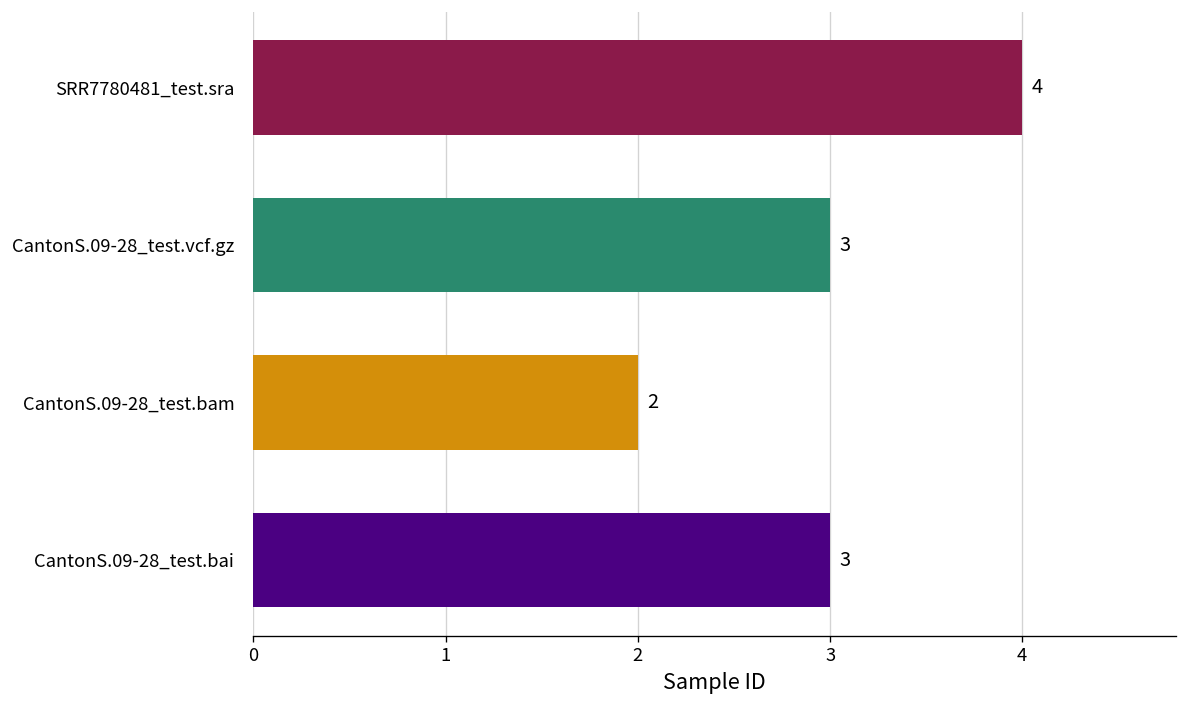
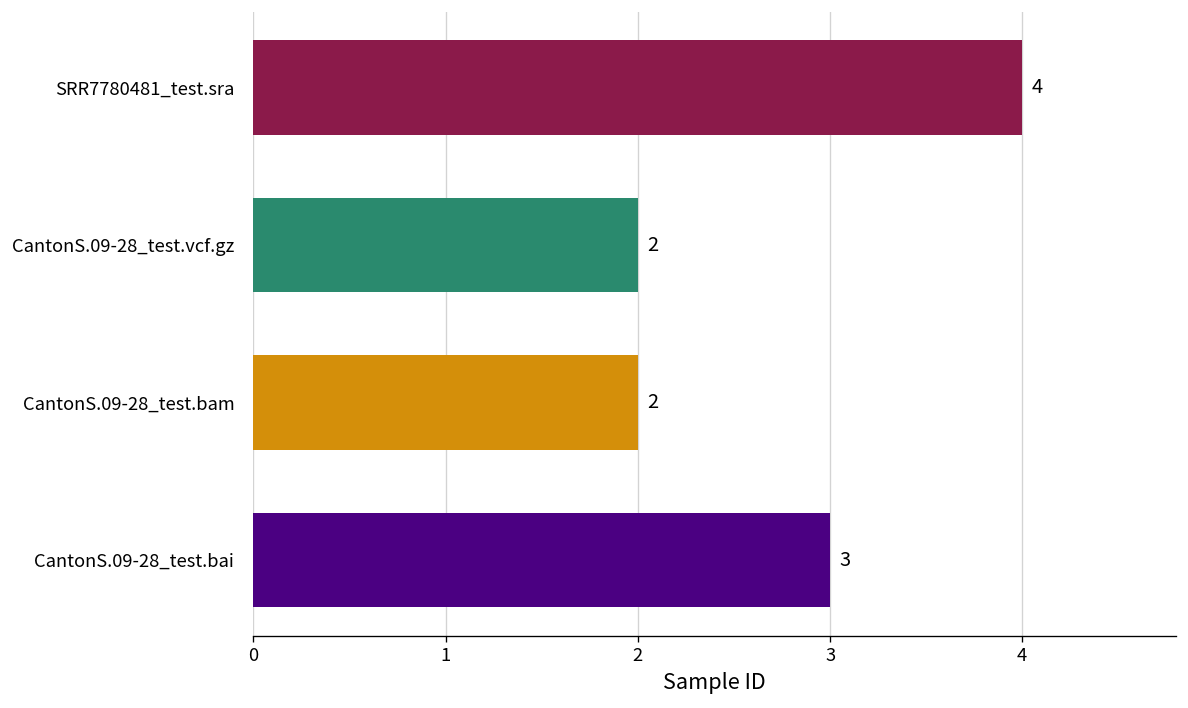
CantonS.09-28_test.vcf.gz: 3 -> 2
